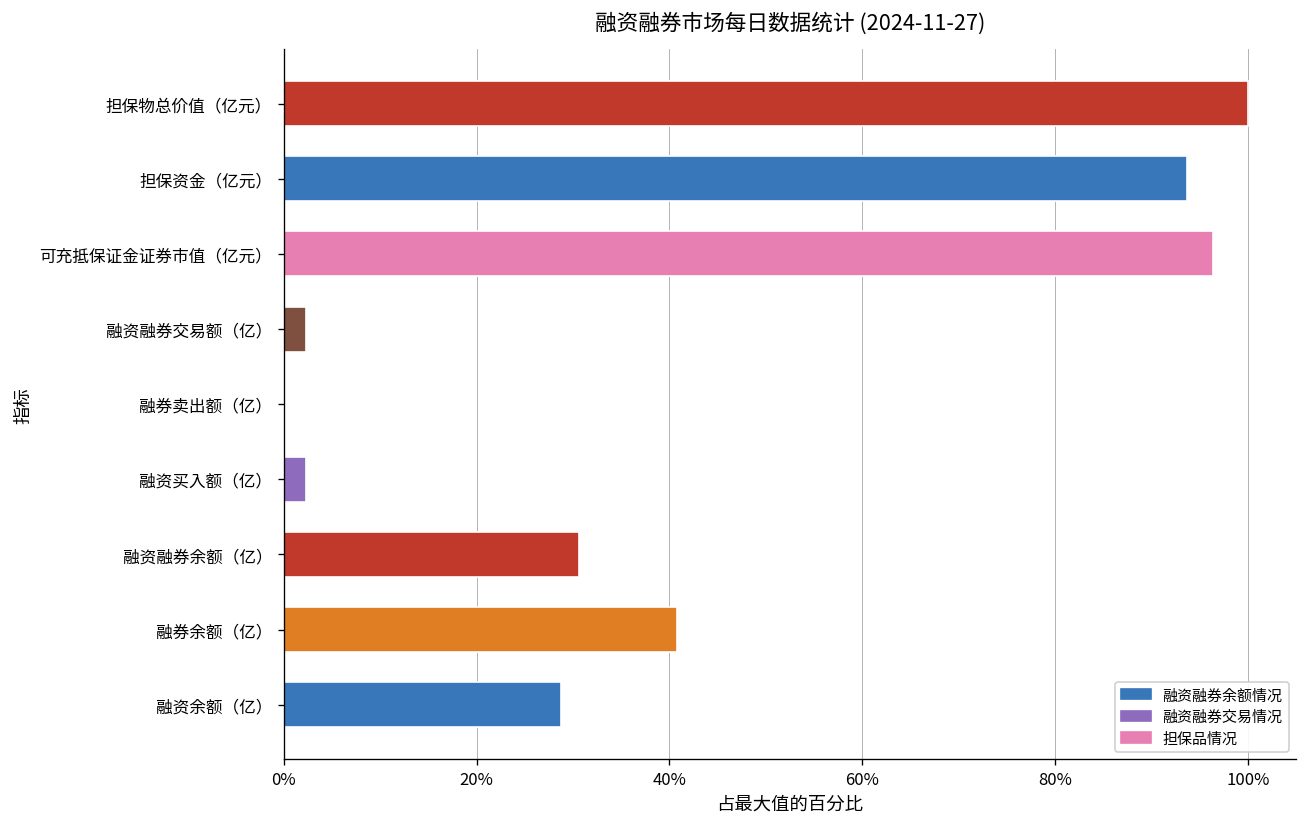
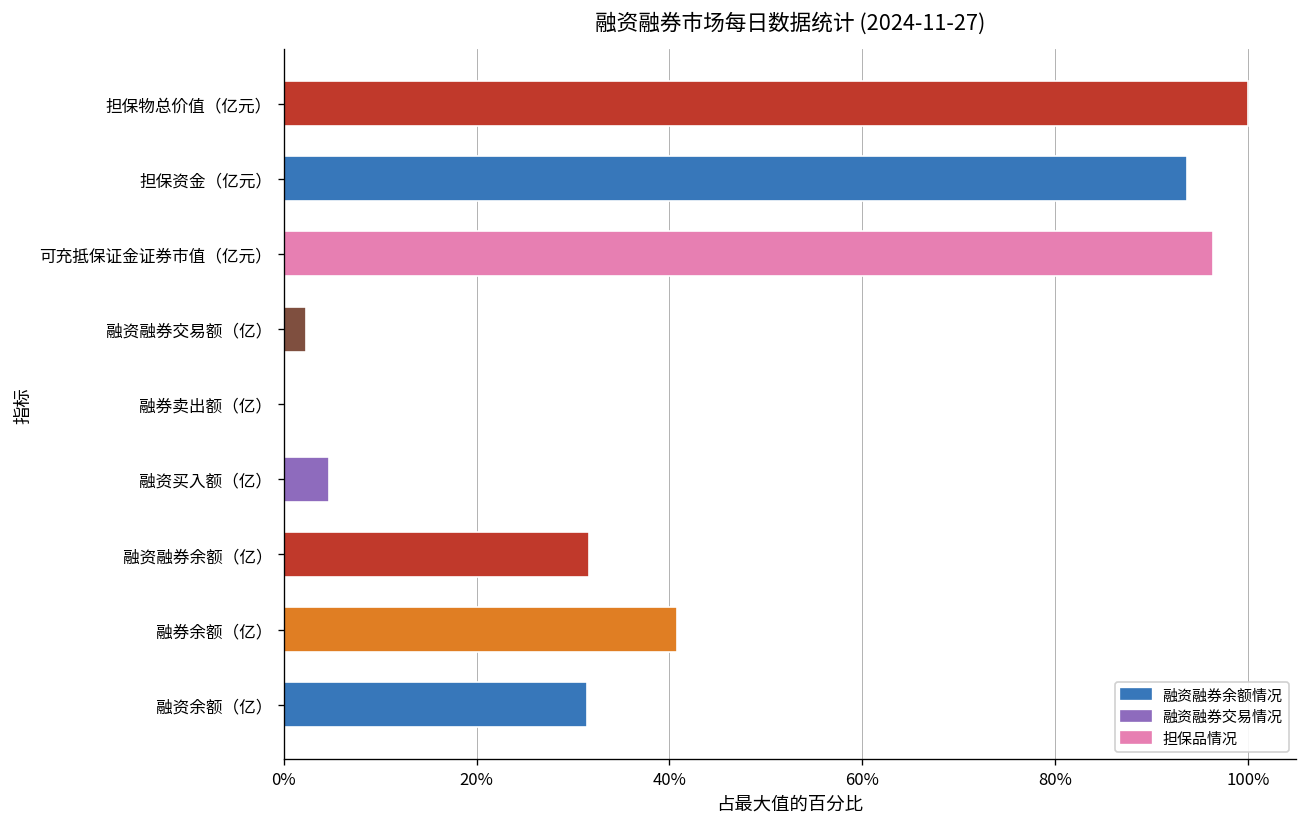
融资买入额（亿）: 2% -> 5%
融资融券余额（亿）: 31% -> 32%
融资余额（亿）: 29% -> 31%
